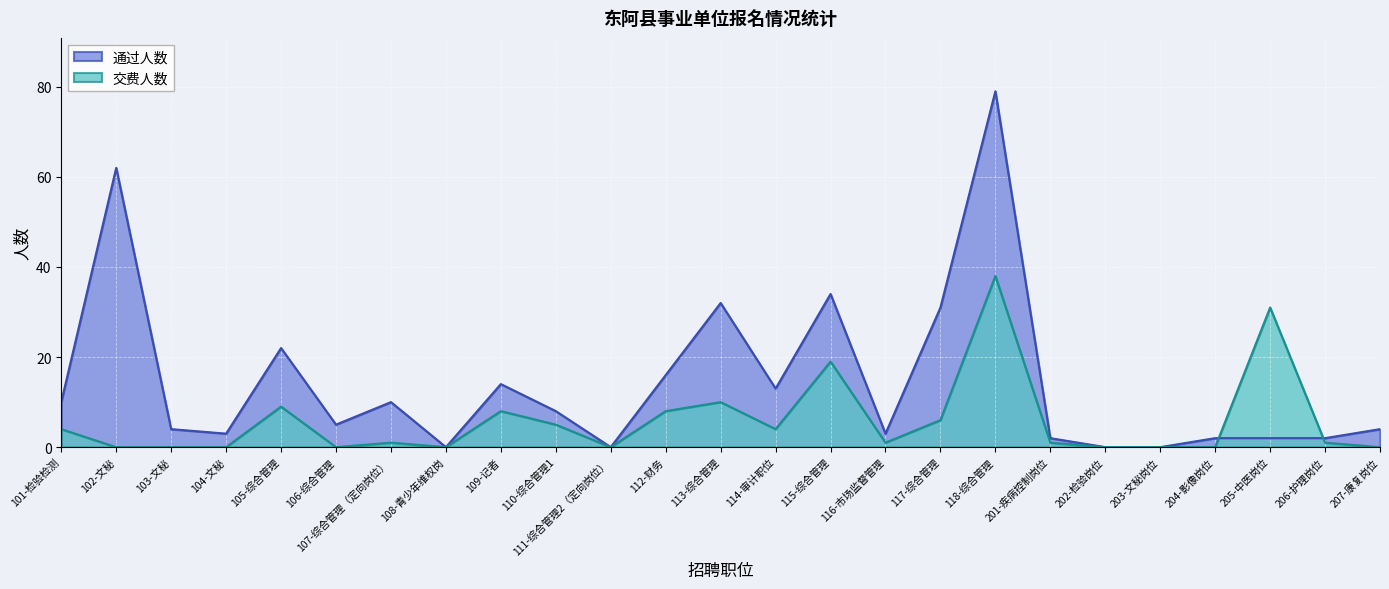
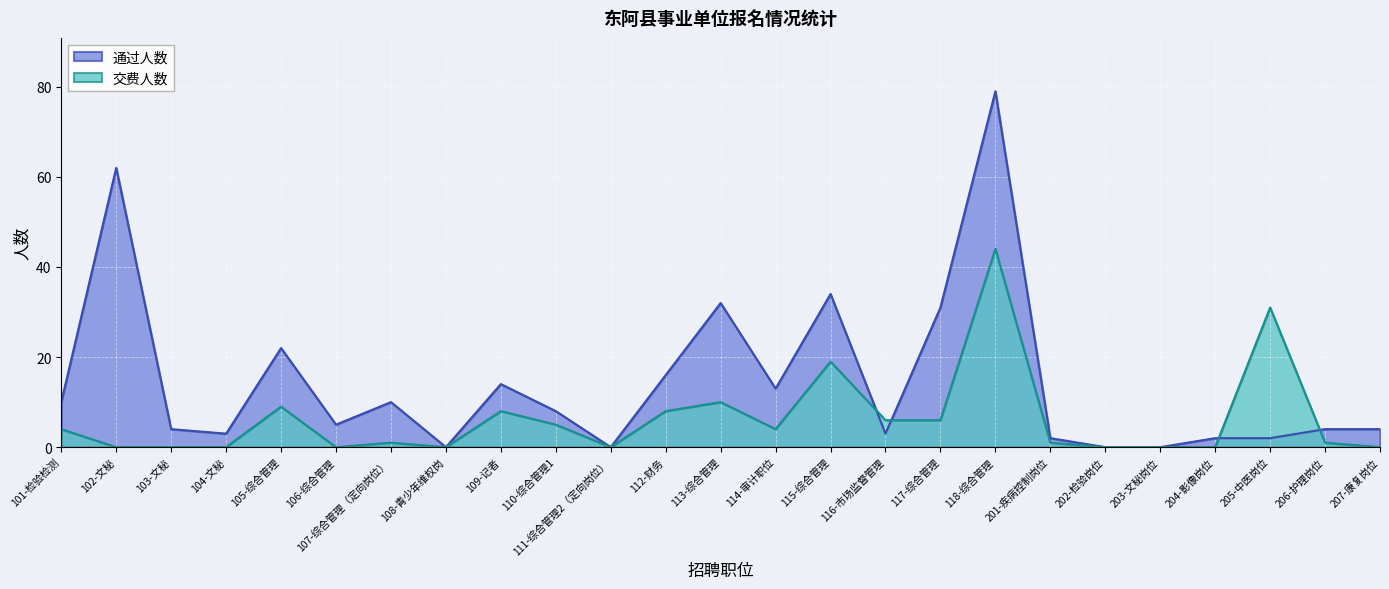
交费人数, 116-市场监督管理: 1 -> 6
交费人数, 118-综合管理: 38 -> 44
通过人数, 206-护理岗位: 2 -> 4
